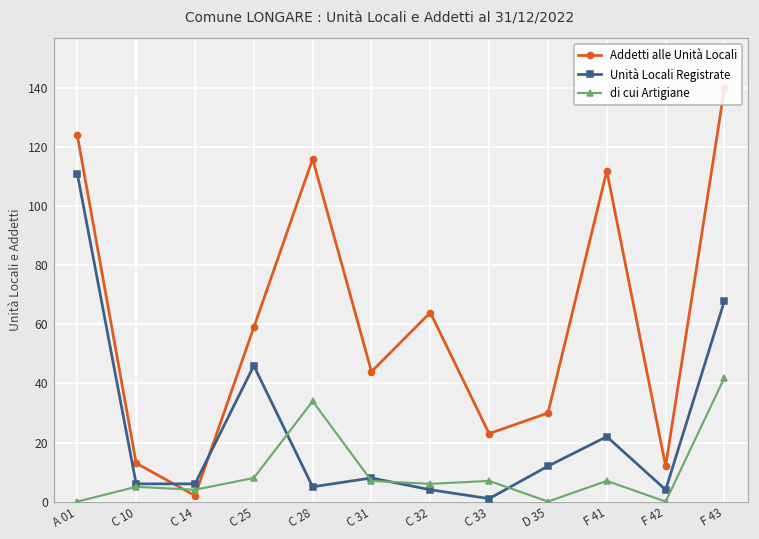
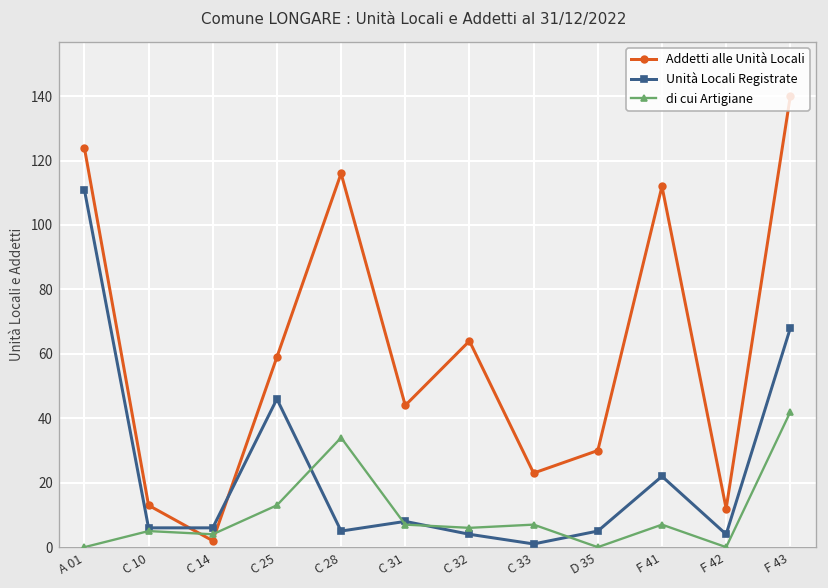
di cui Artigiane, C 25: 8 -> 13
Unità Locali Registrate, D 35: 12 -> 5
